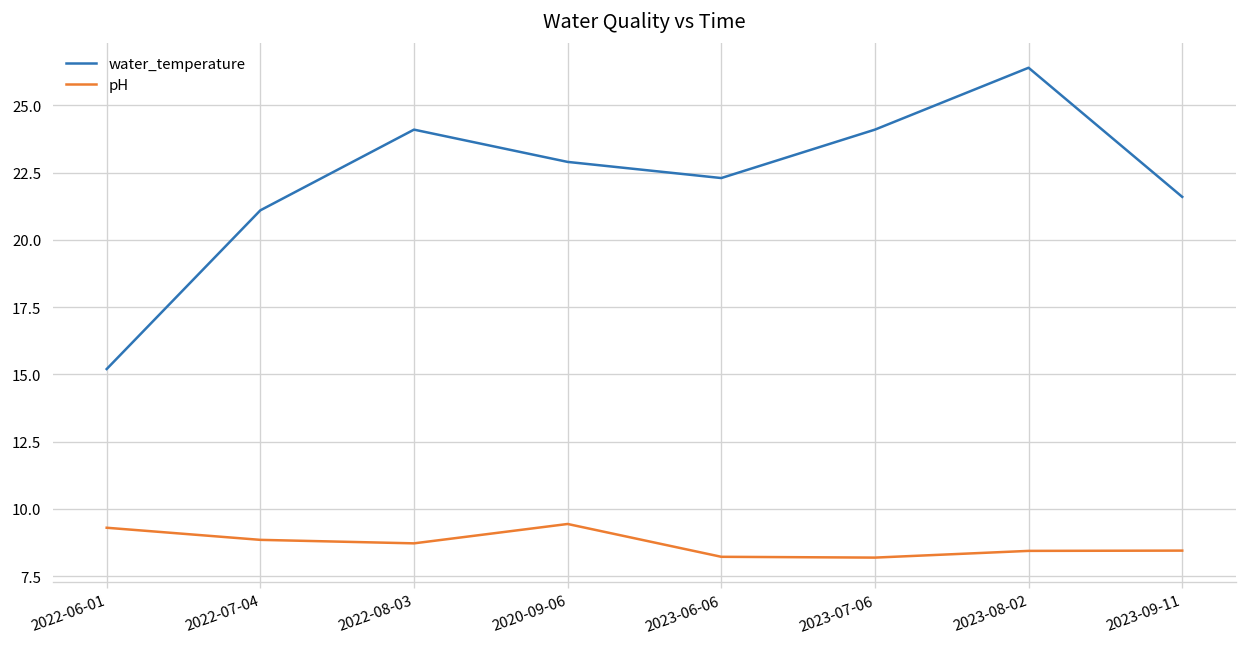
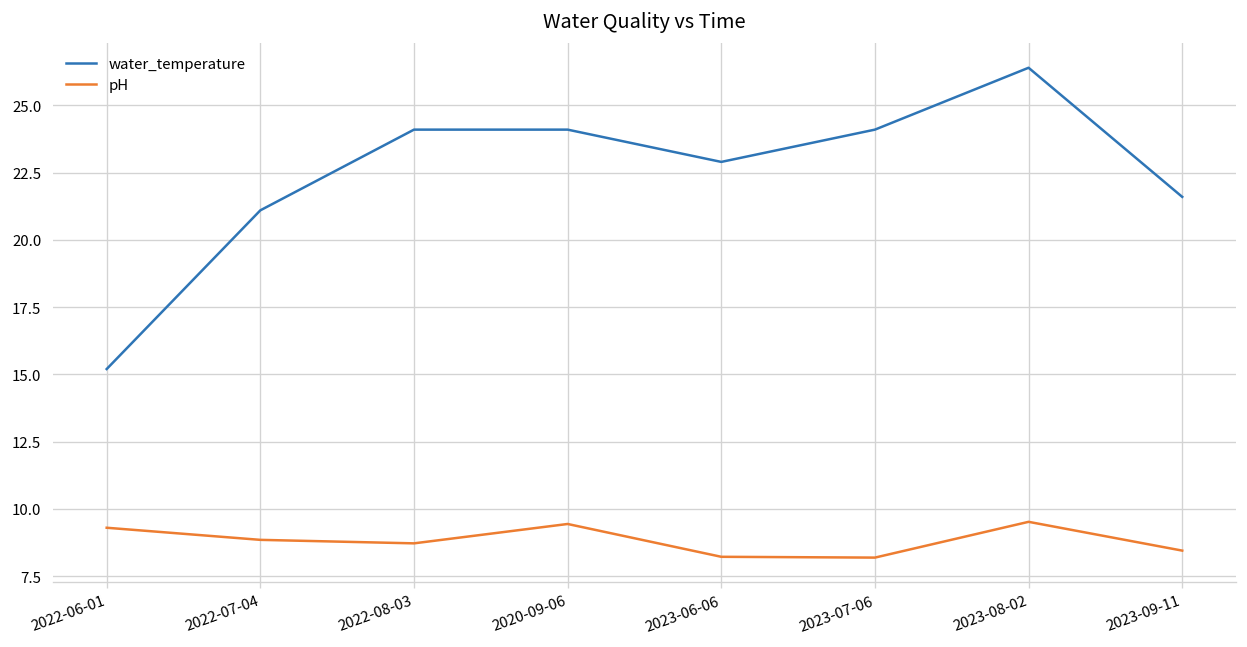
water_temperature, 2020-09-06: 22.9 -> 24.1
water_temperature, 2023-06-06: 22.3 -> 22.9
pH, 2023-08-02: 8.4 -> 9.5
